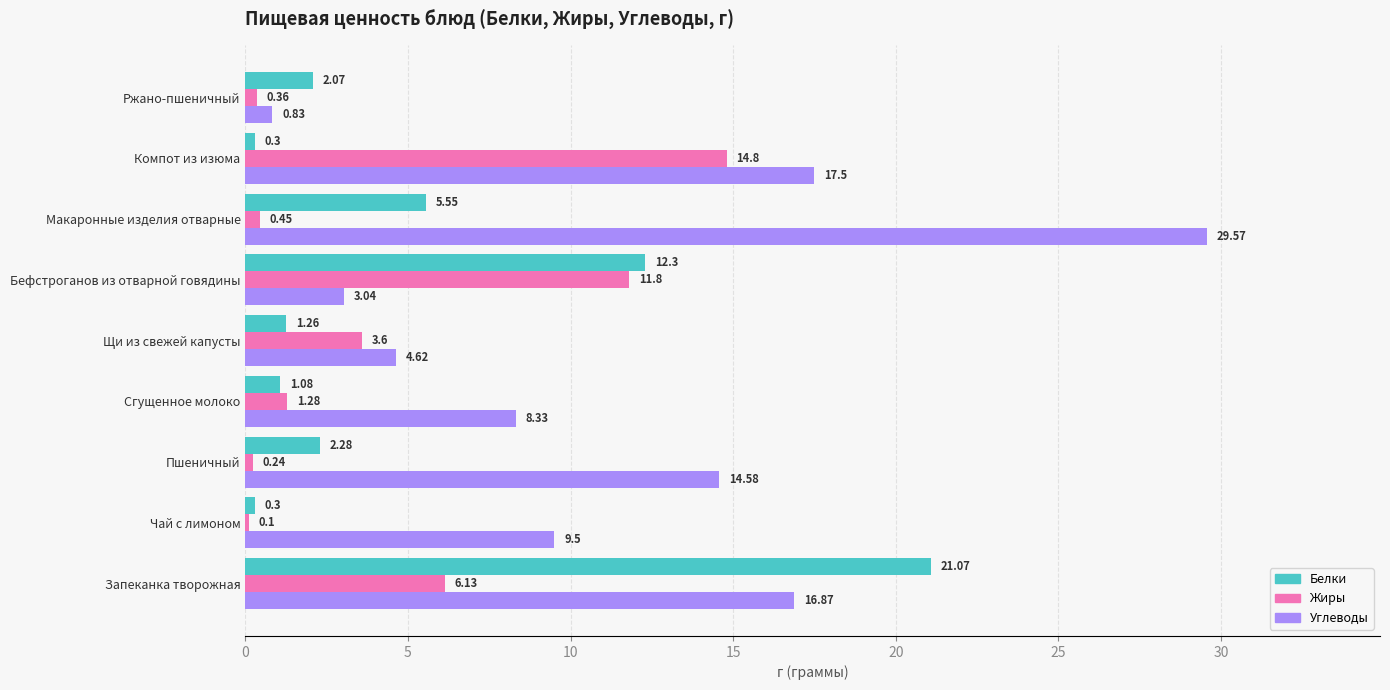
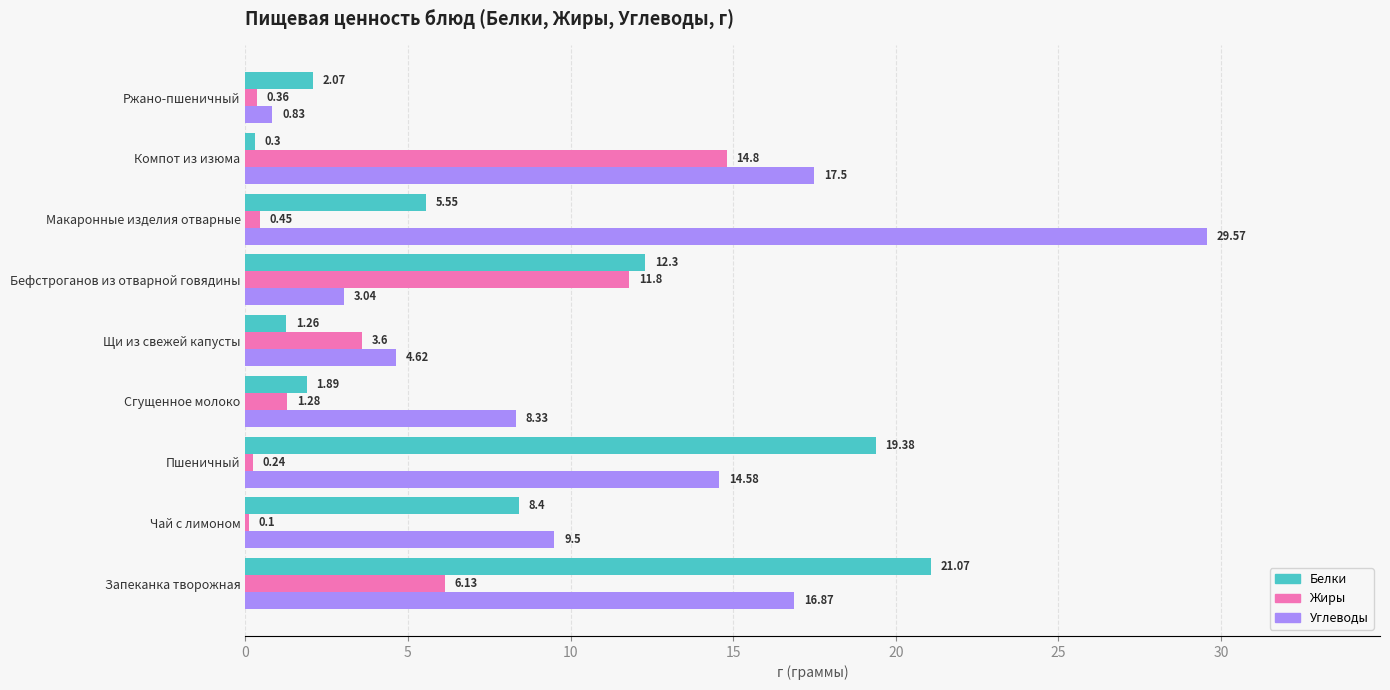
Белки, Сгущенное молоко: 1.08 -> 1.89
Белки, Пшеничный: 2.28 -> 19.38
Белки, Чай с лимоном: 0.3 -> 8.4
